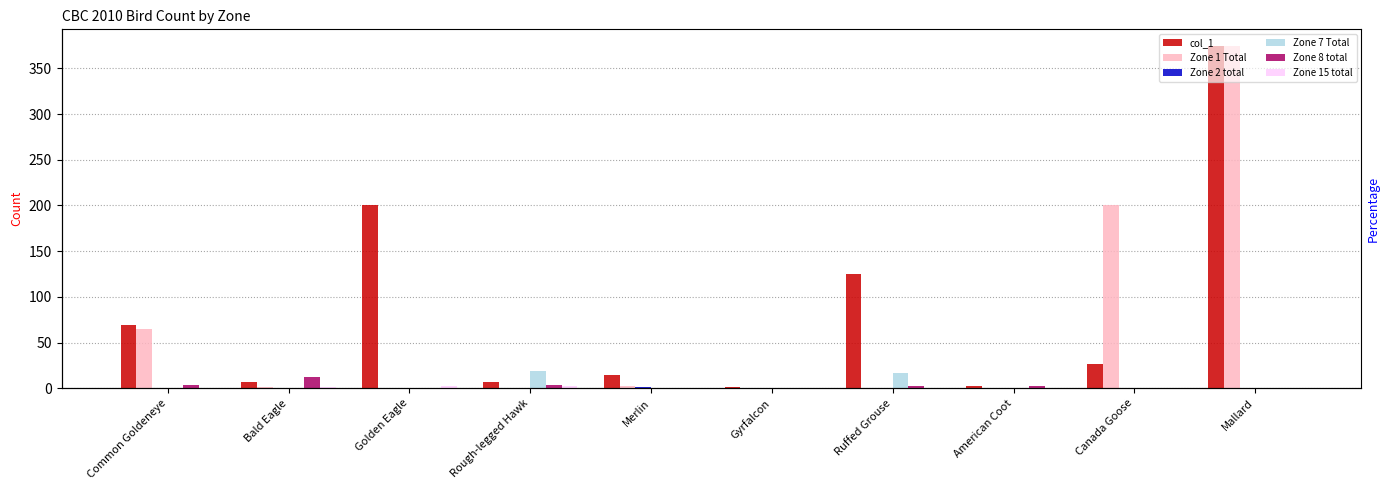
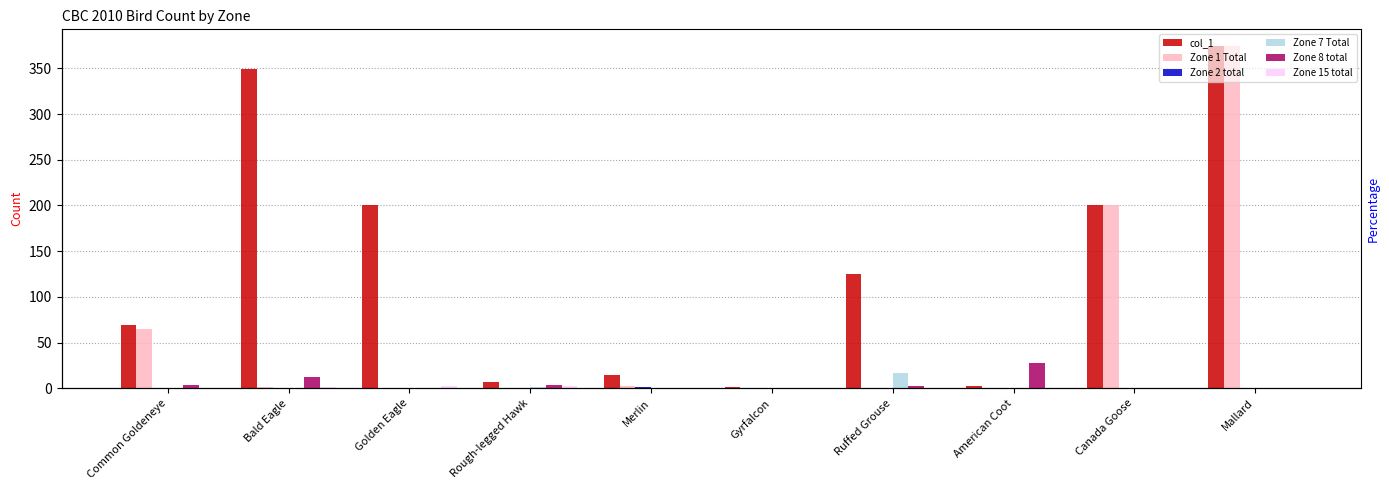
col_1, Bald Eagle: 10 -> 350
Zone 7 Total, Rough-legged Hawk: 20 -> 0
Zone 8 total, American Coot: 0 -> 30
col_1, Canada Goose: 30 -> 200
